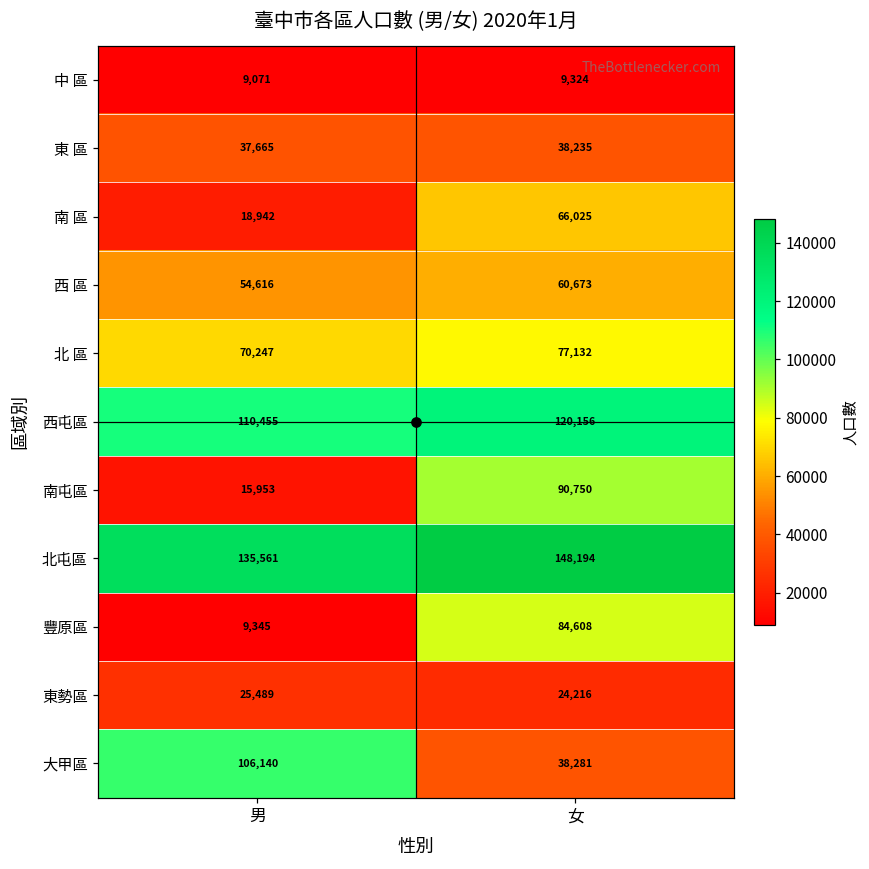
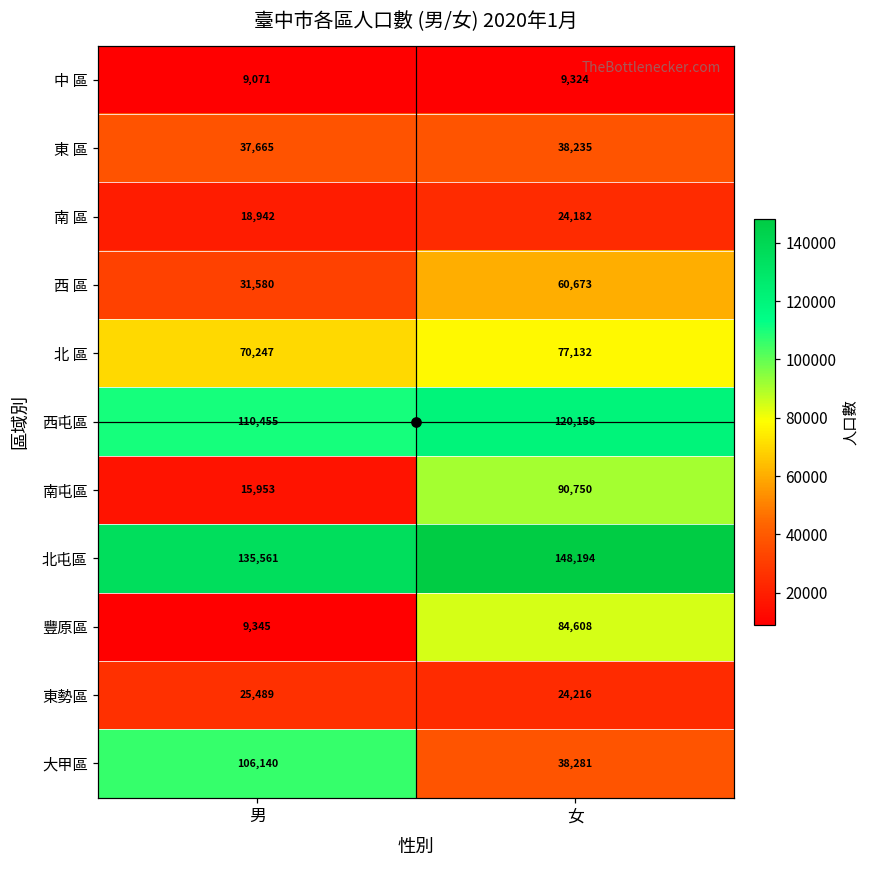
南 區, 女: 66,025 -> 24,182
西 區, 男: 54,616 -> 31,580
